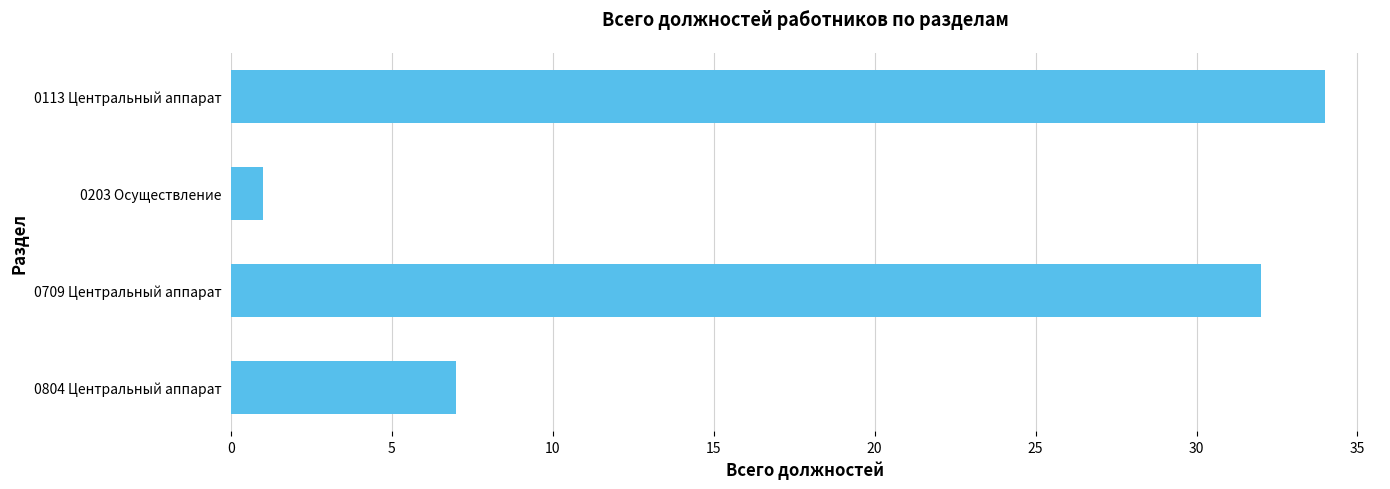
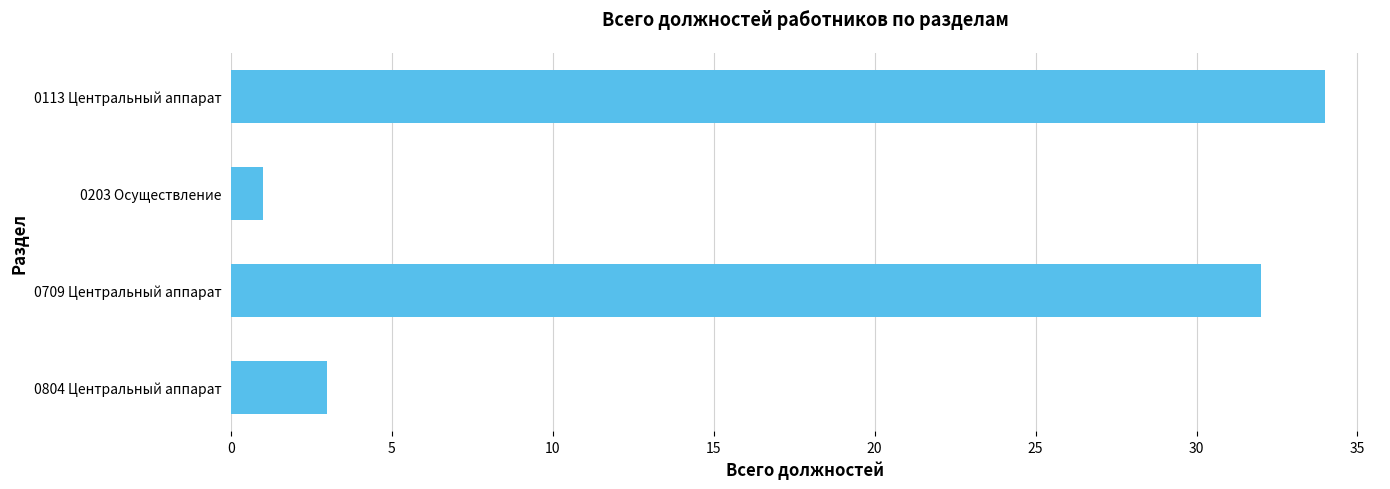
0804 Центральный аппарат: 7 -> 3
